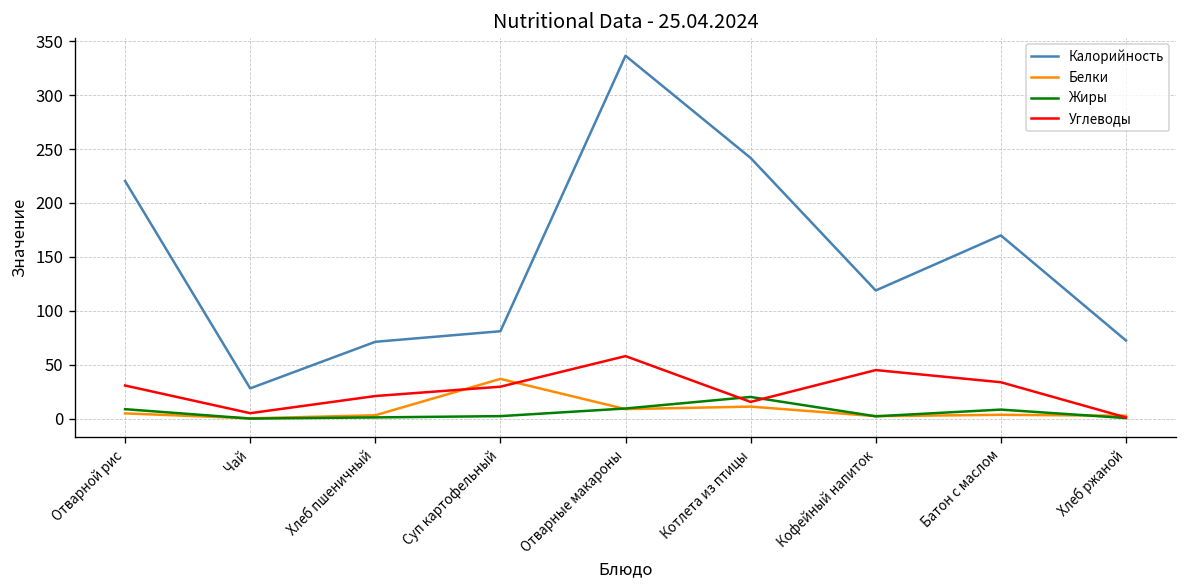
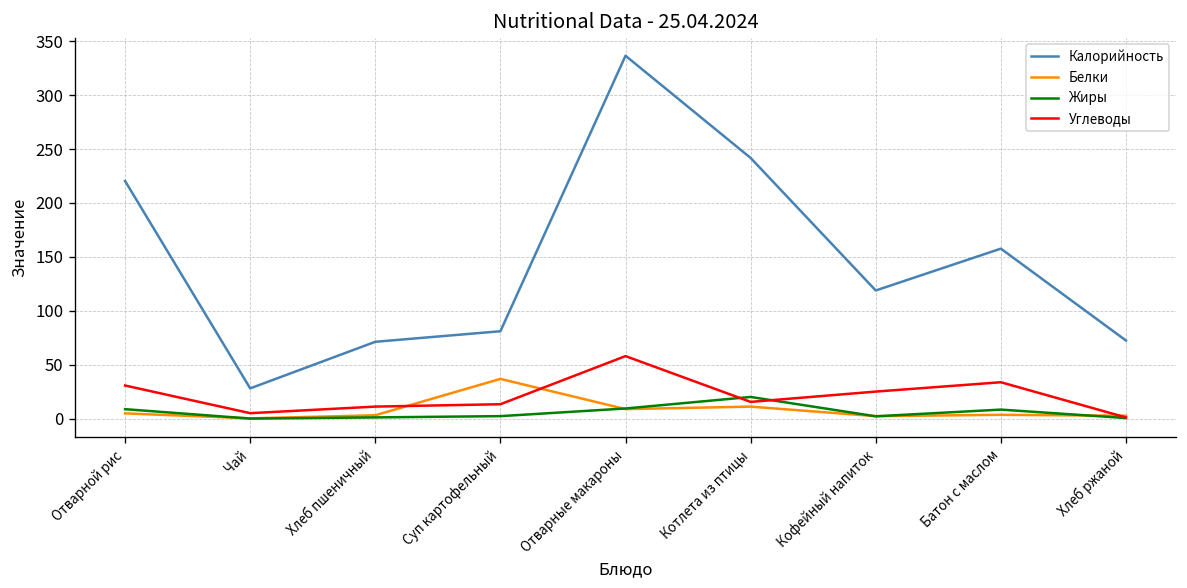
Углеводы, Хлеб пшеничный: 20 -> 10
Углеводы, Суп картофельный: 30 -> 10
Углеводы, Кофейный напиток: 40 -> 30
Калорийность, Батон с маслом: 170 -> 160
